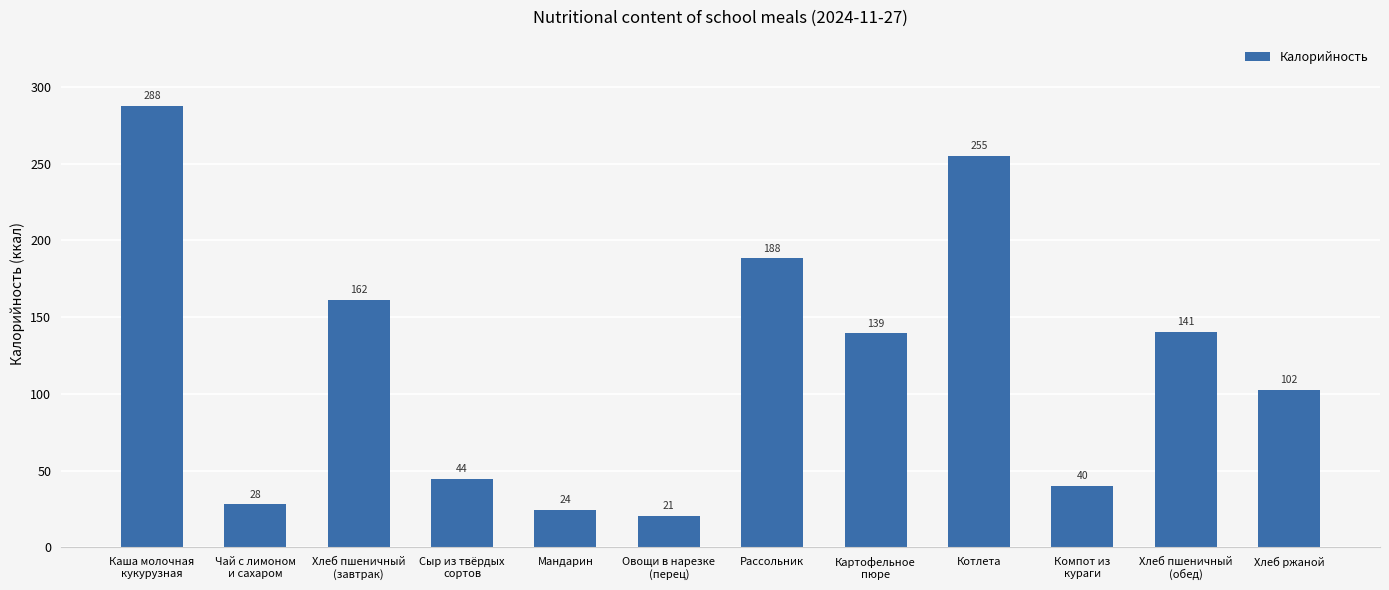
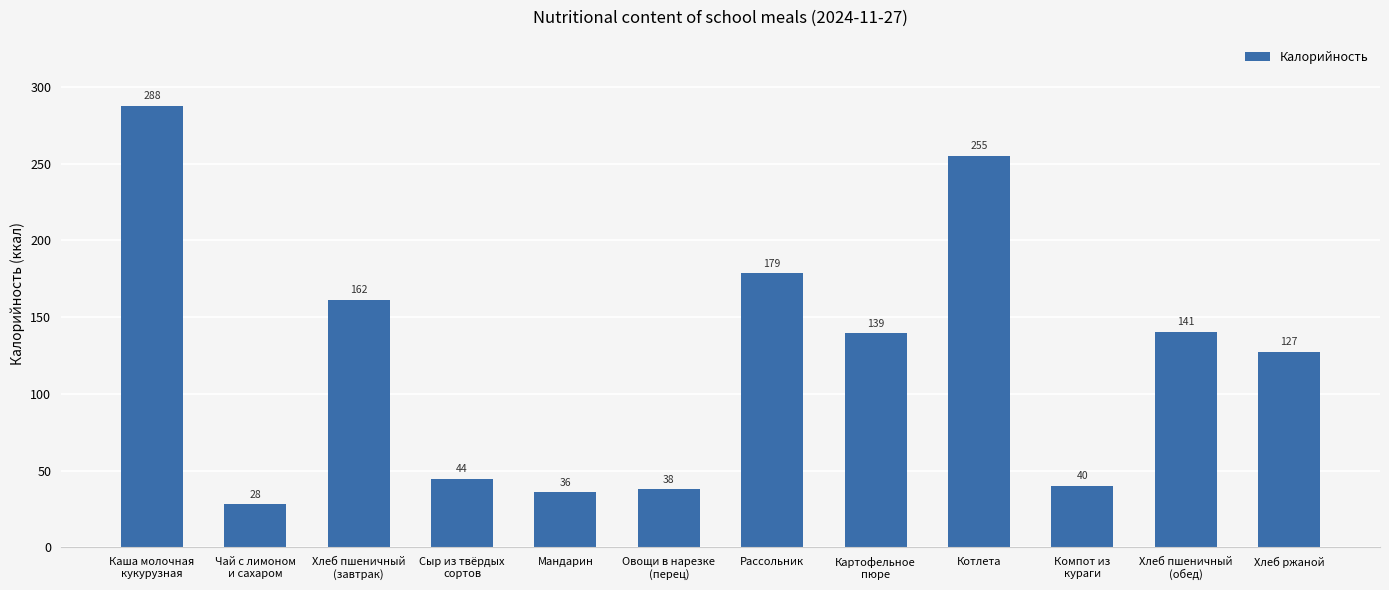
Мандарин: 24 -> 36
Овощи в нарезке (перец): 21 -> 38
Рассольник: 188 -> 179
Хлеб ржаной: 102 -> 127
